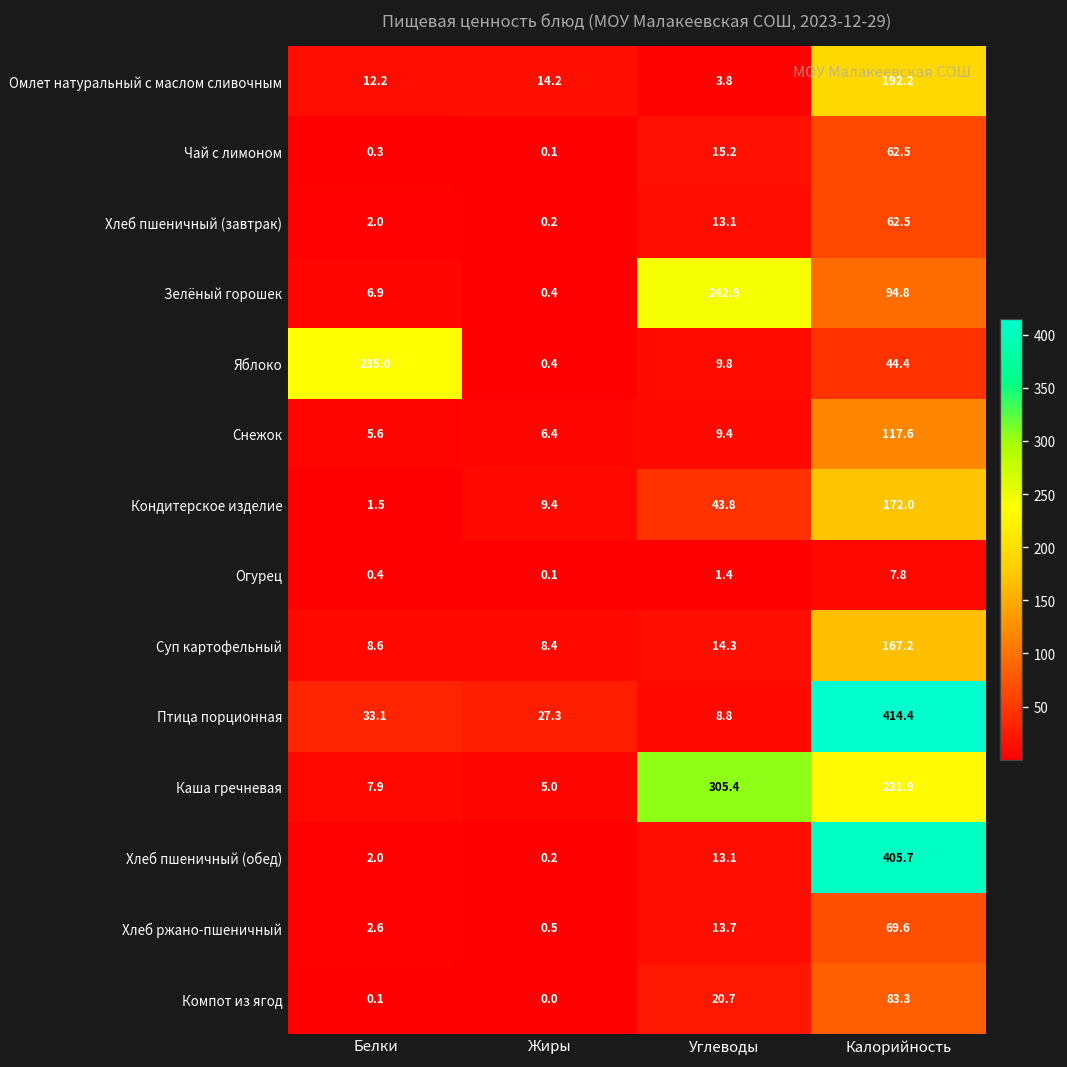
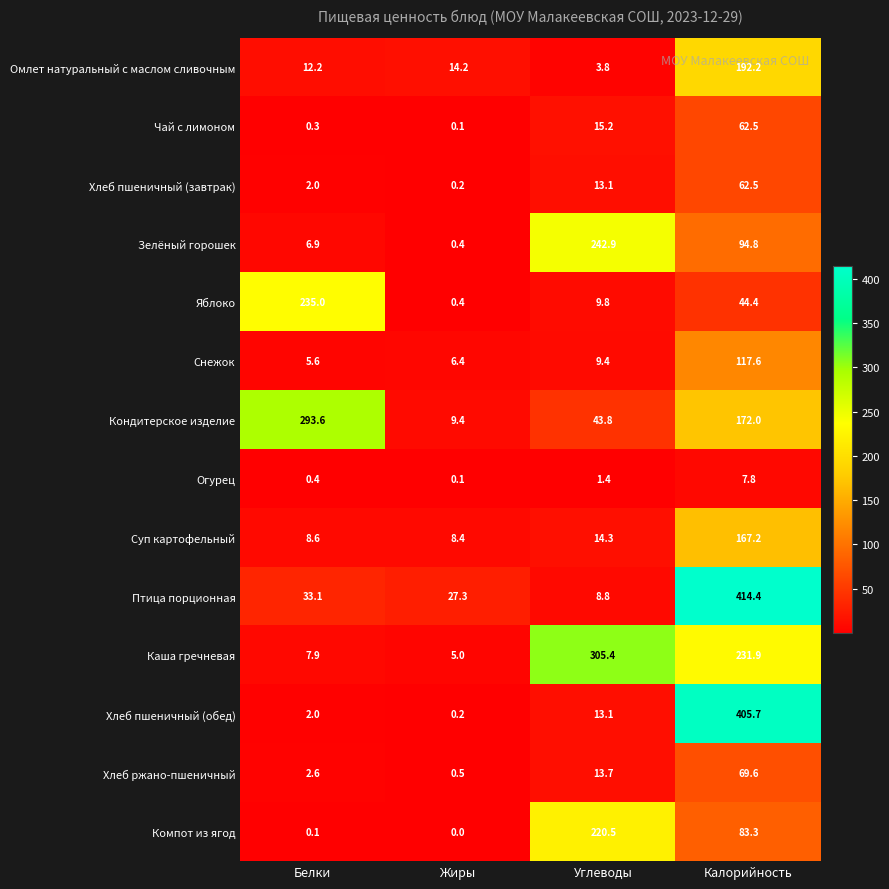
Кондитерское изделие, Белки: 1.5 -> 293.6
Компот из ягод, Углеводы: 20.7 -> 220.5
